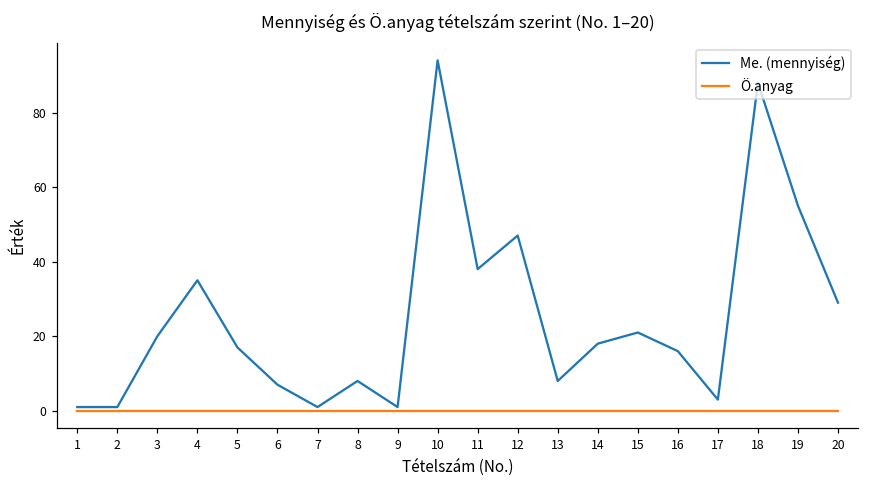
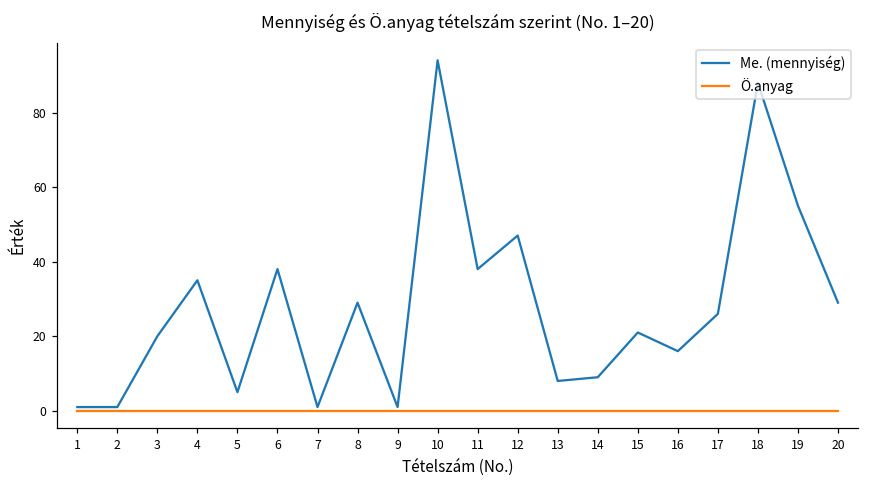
Me. (mennyiség), 5: 17 -> 5
Me. (mennyiség), 6: 7 -> 38
Me. (mennyiség), 8: 8 -> 29
Me. (mennyiség), 14: 18 -> 9
Me. (mennyiség), 17: 3 -> 26
